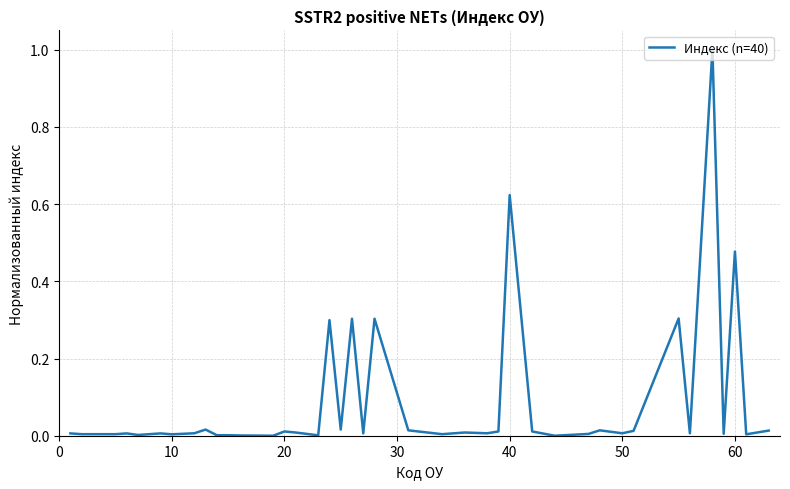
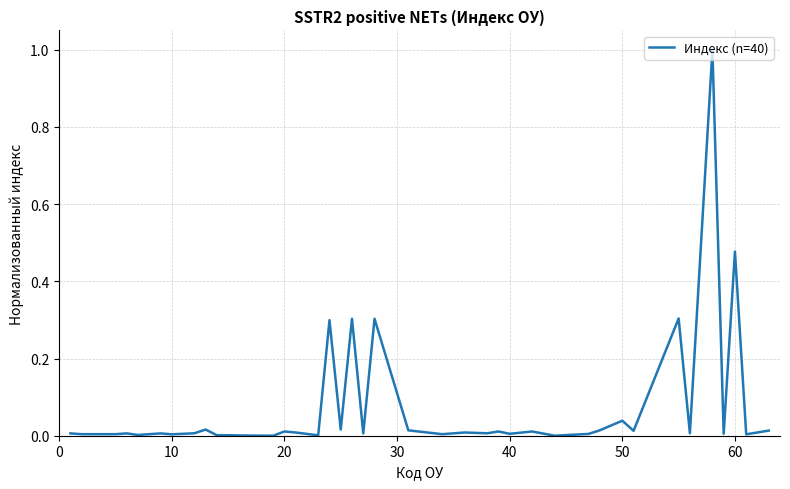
40: 0.62 -> 0.00
50: 0.01 -> 0.04
